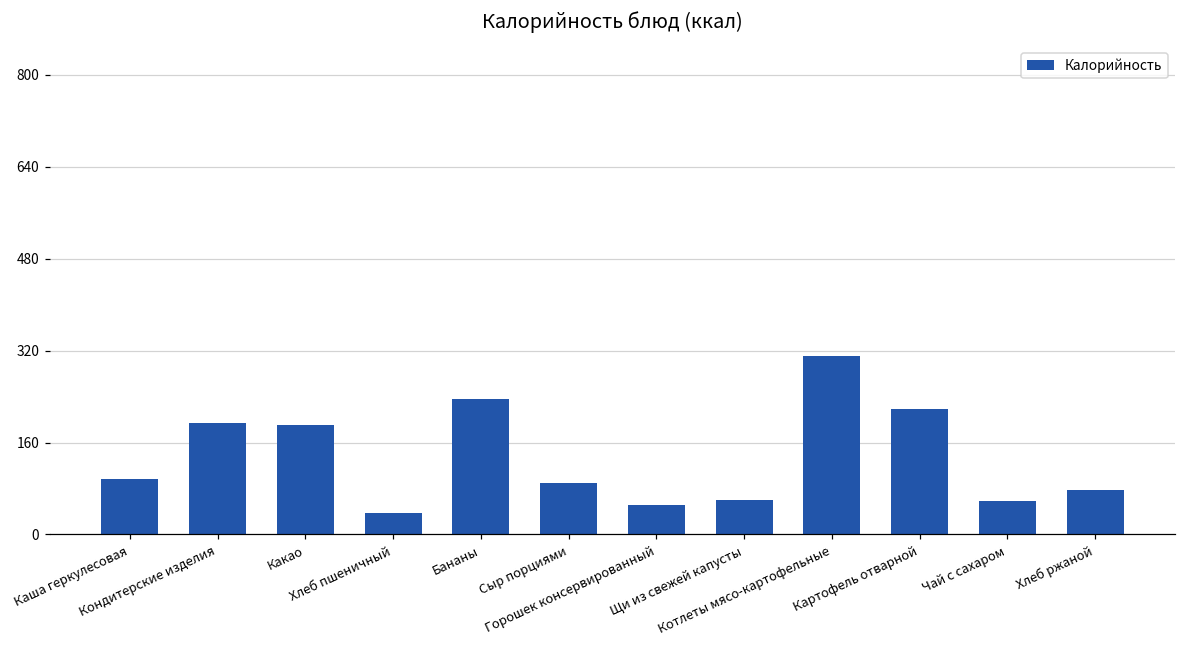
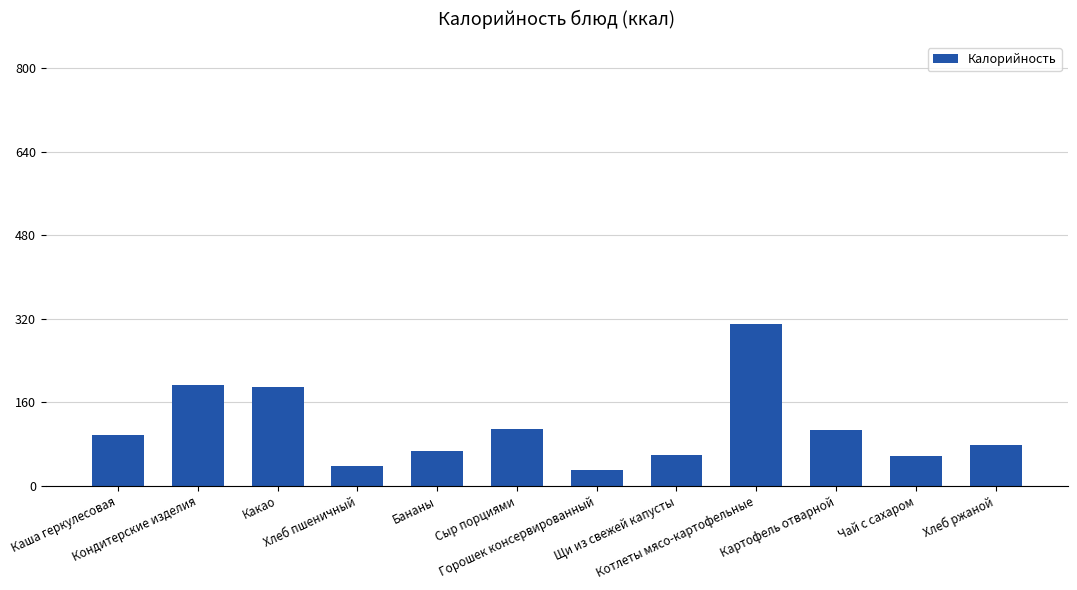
Бананы: 240 -> 70
Сыр порциями: 90 -> 110
Горошек консервированный: 50 -> 30
Картофель отварной: 220 -> 110
